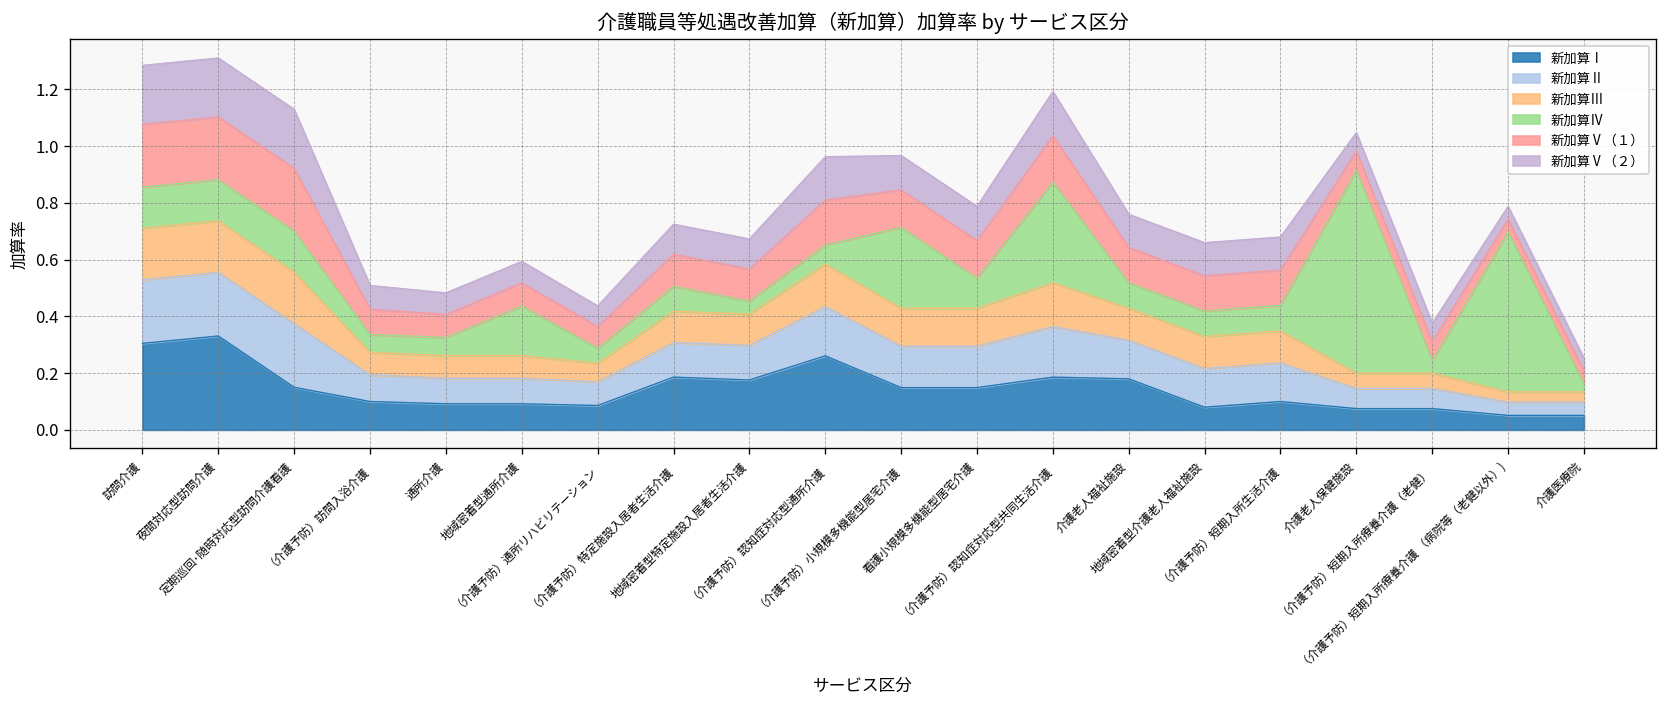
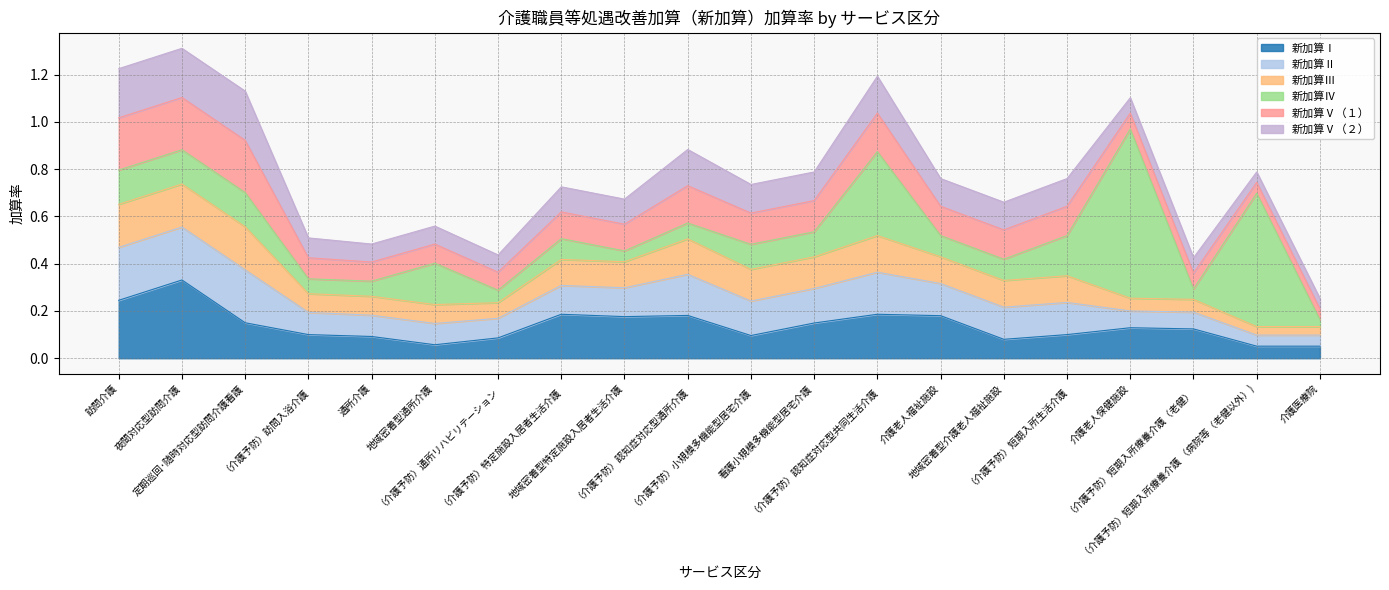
新加算Ⅰ, 訪問介護: 0.31 -> 0.25
新加算Ⅰ, 地域密着型通所介護: 0.09 -> 0.06
新加算Ⅰ, （介護予防）認知症対応型通所介護: 0.26 -> 0.18
新加算Ⅰ, （介護予防）小規模多機能型居宅介護: 0.15 -> 0.10
新加算Ⅳ, （介護予防）小規模多機能型居宅介護: 0.29 -> 0.11
新加算Ⅳ, （介護予防）短期入所生活介護: 0.09 -> 0.17
新加算Ⅰ, 介護老人保健施設: 0.08 -> 0.13
新加算Ⅰ, （介護予防）短期入所療養介護（老健）: 0.08 -> 0.12
